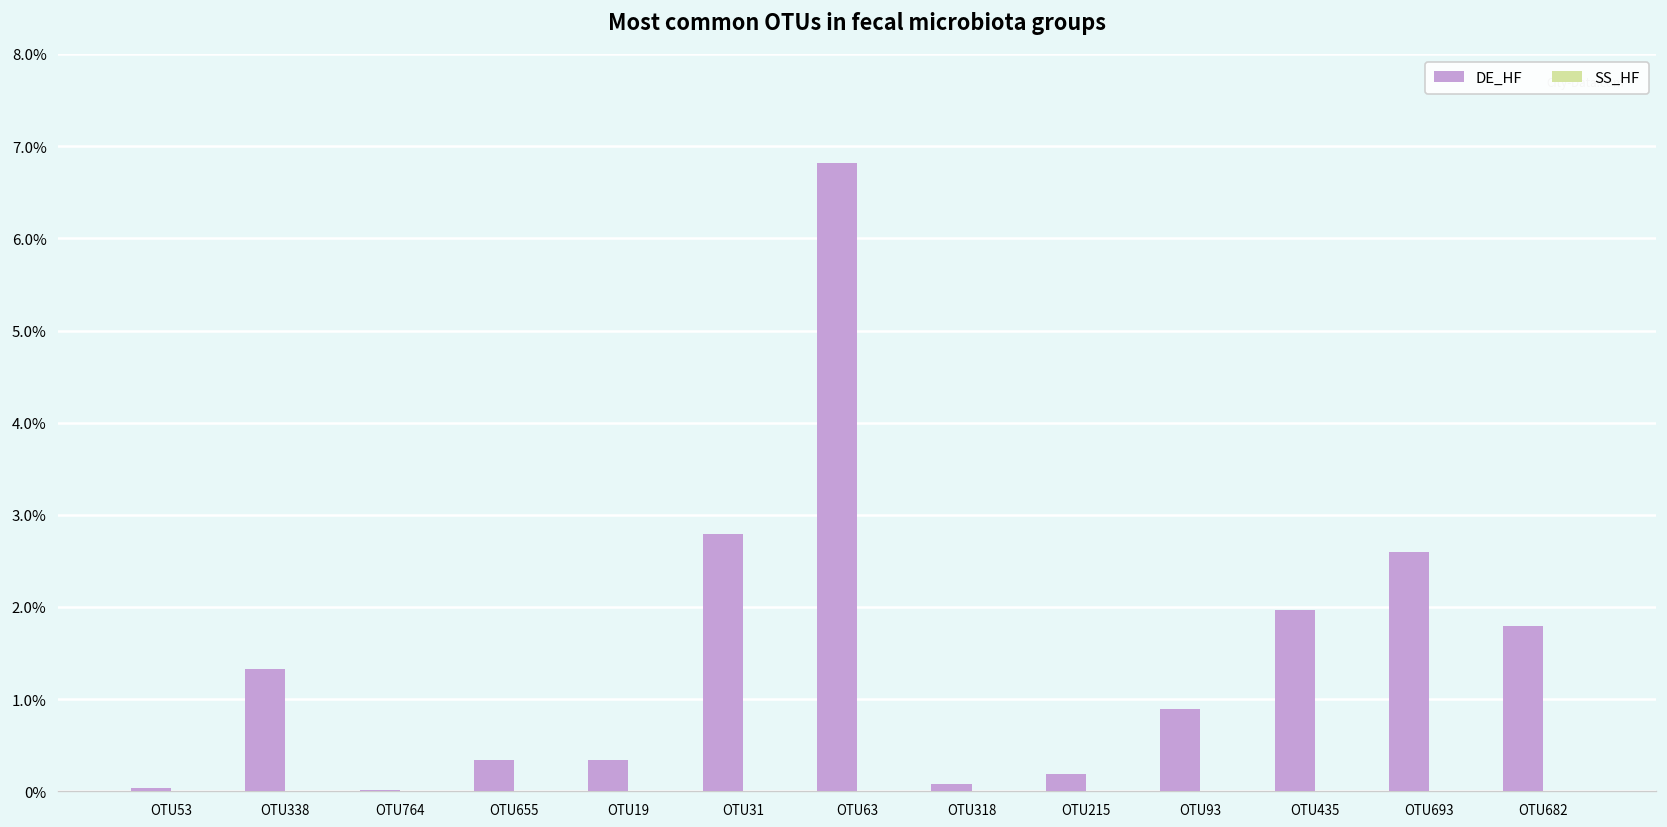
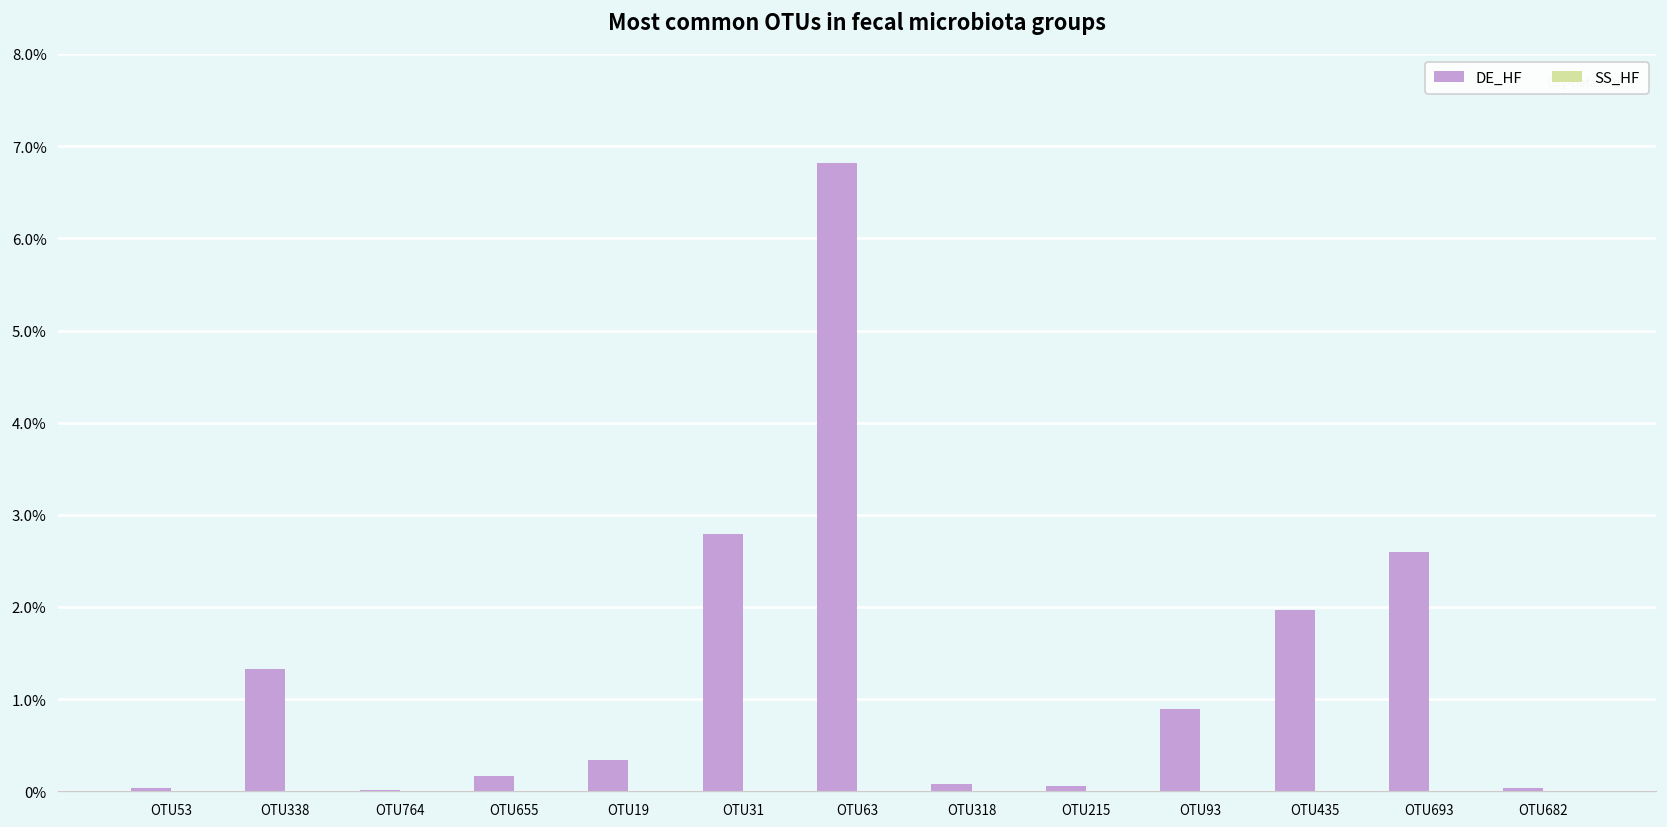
DE_HF, OTU655: 0.3% -> 0.2%
DE_HF, OTU215: 0.2% -> 0.1%
DE_HF, OTU682: 1.8% -> 0.0%
